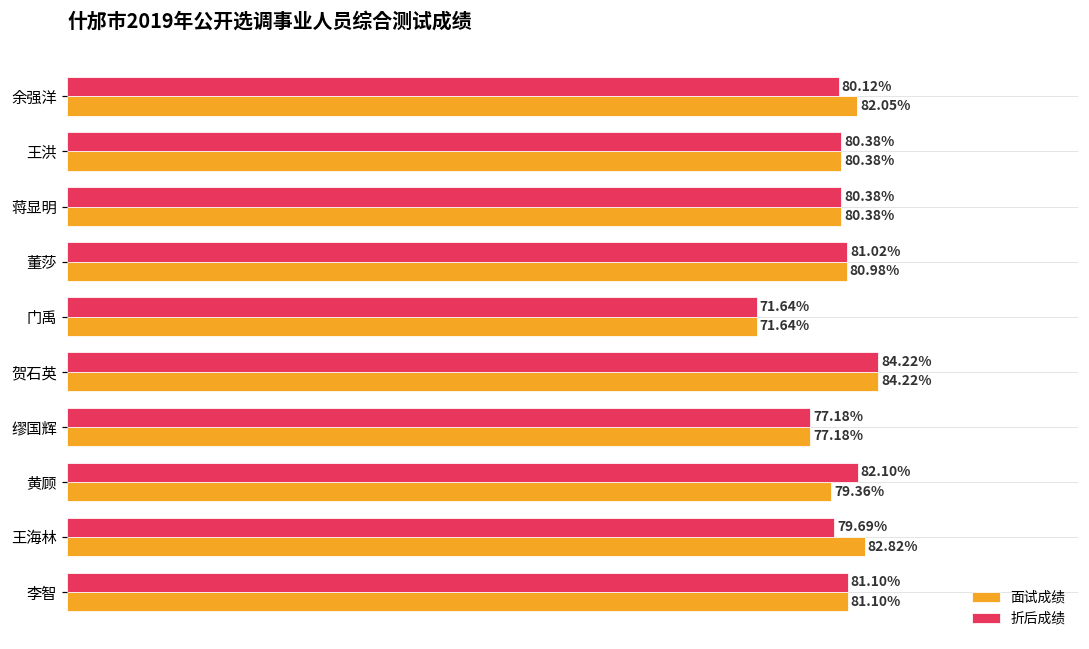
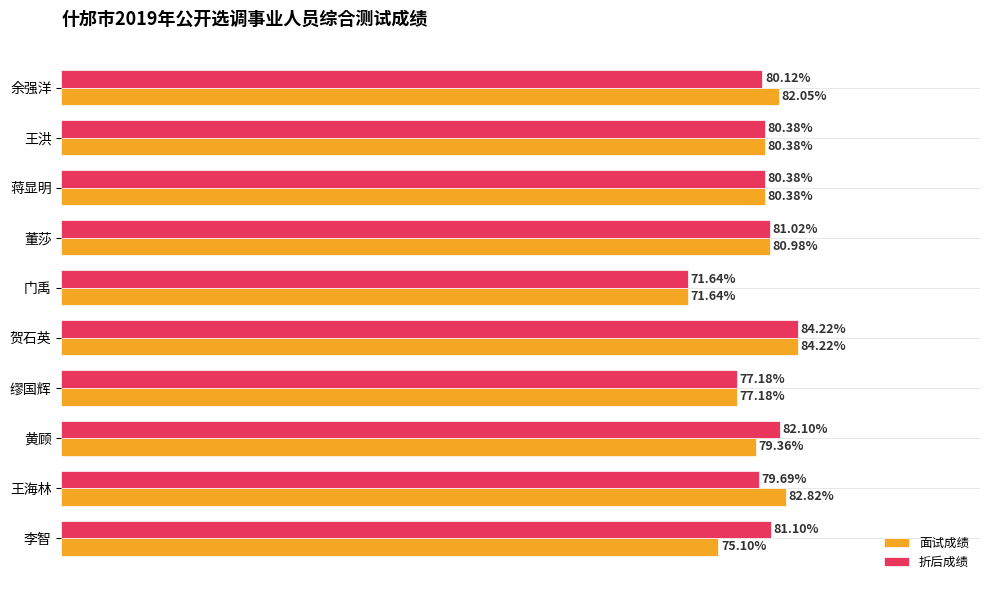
面试成绩, 李智: 81.10% -> 75.10%
